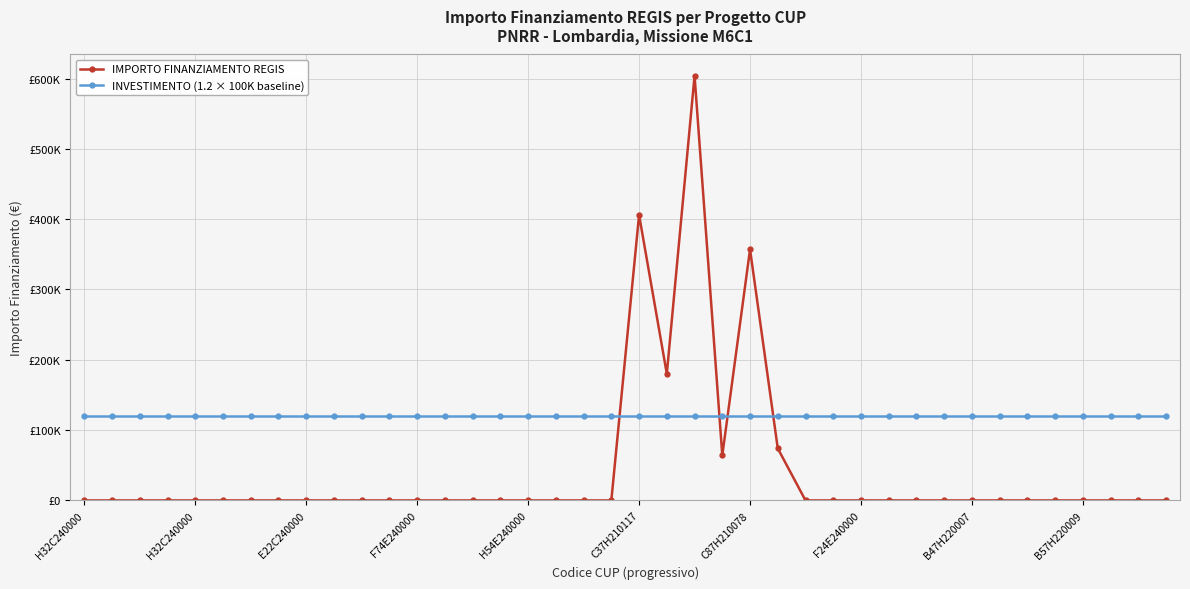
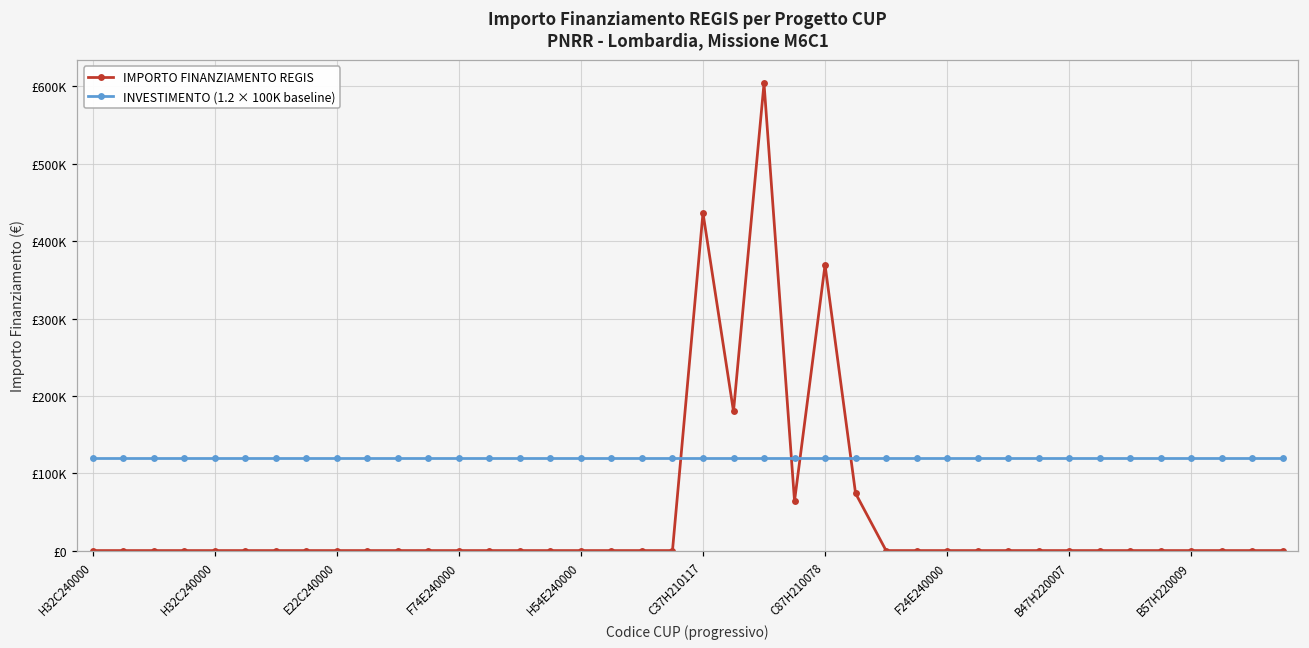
IMPORTO FINANZIAMENTO REGIS, C37H210117: £410000 -> £440000
IMPORTO FINANZIAMENTO REGIS, C87H210078: £360000 -> £370000
